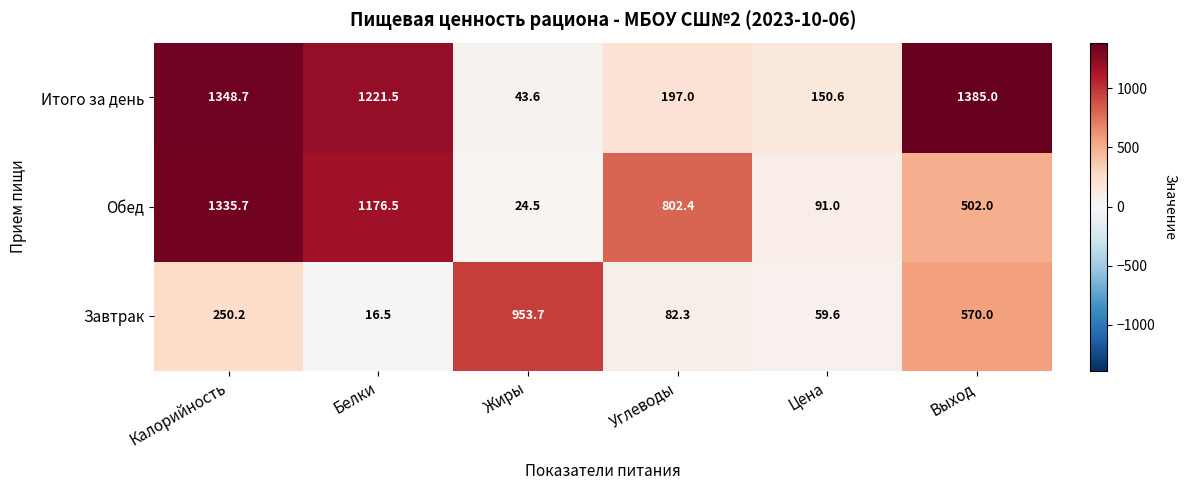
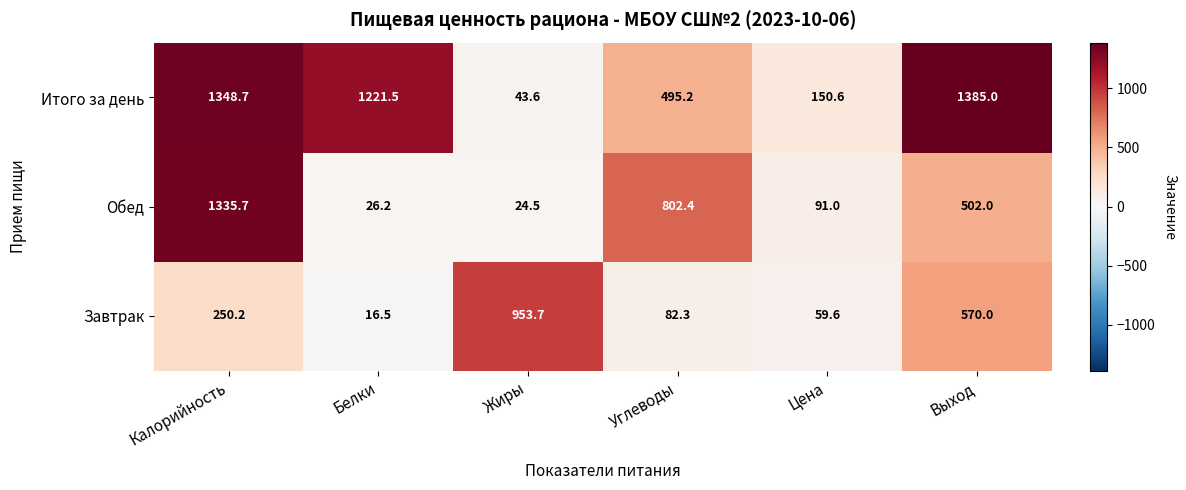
Итого за день, Углеводы: 197.0 -> 495.2
Обед, Белки: 1176.5 -> 26.2
